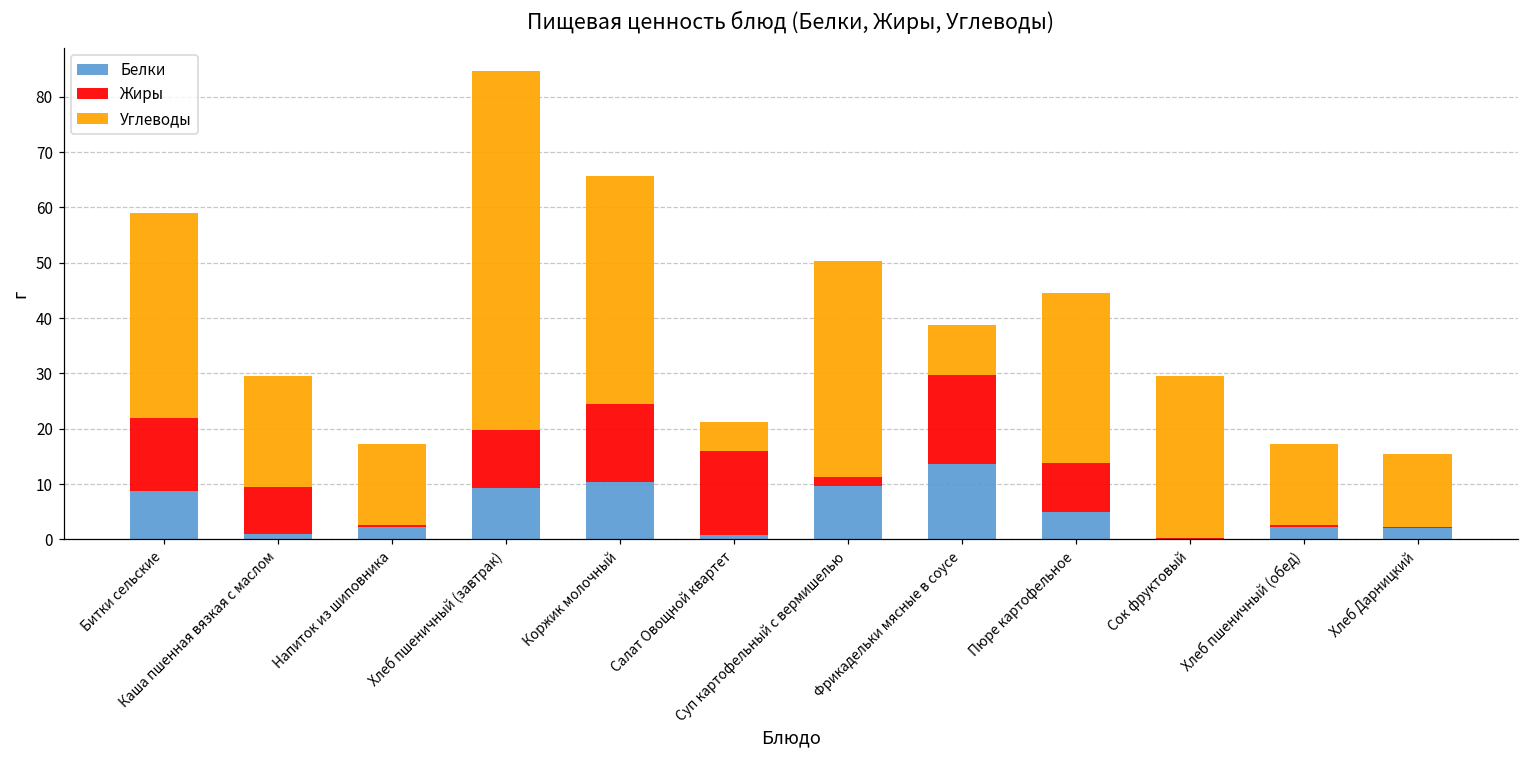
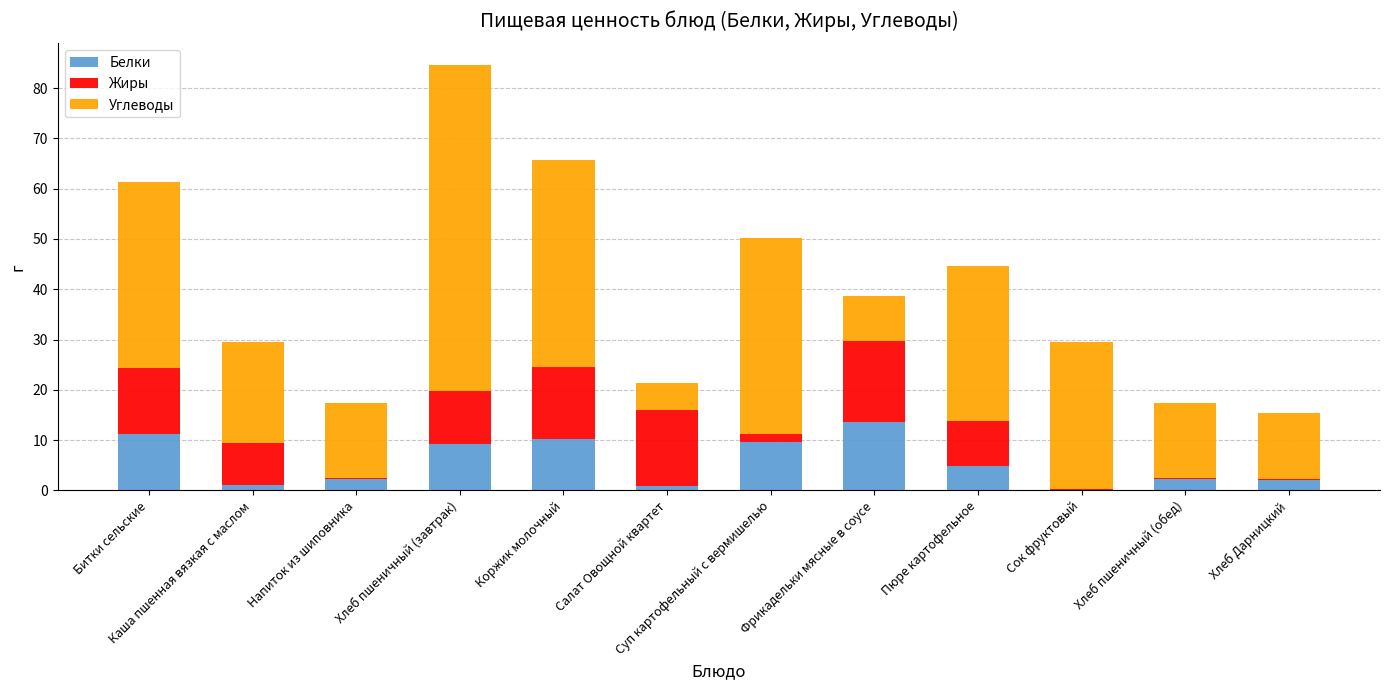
Белки, Битки сельские: 9 -> 11
